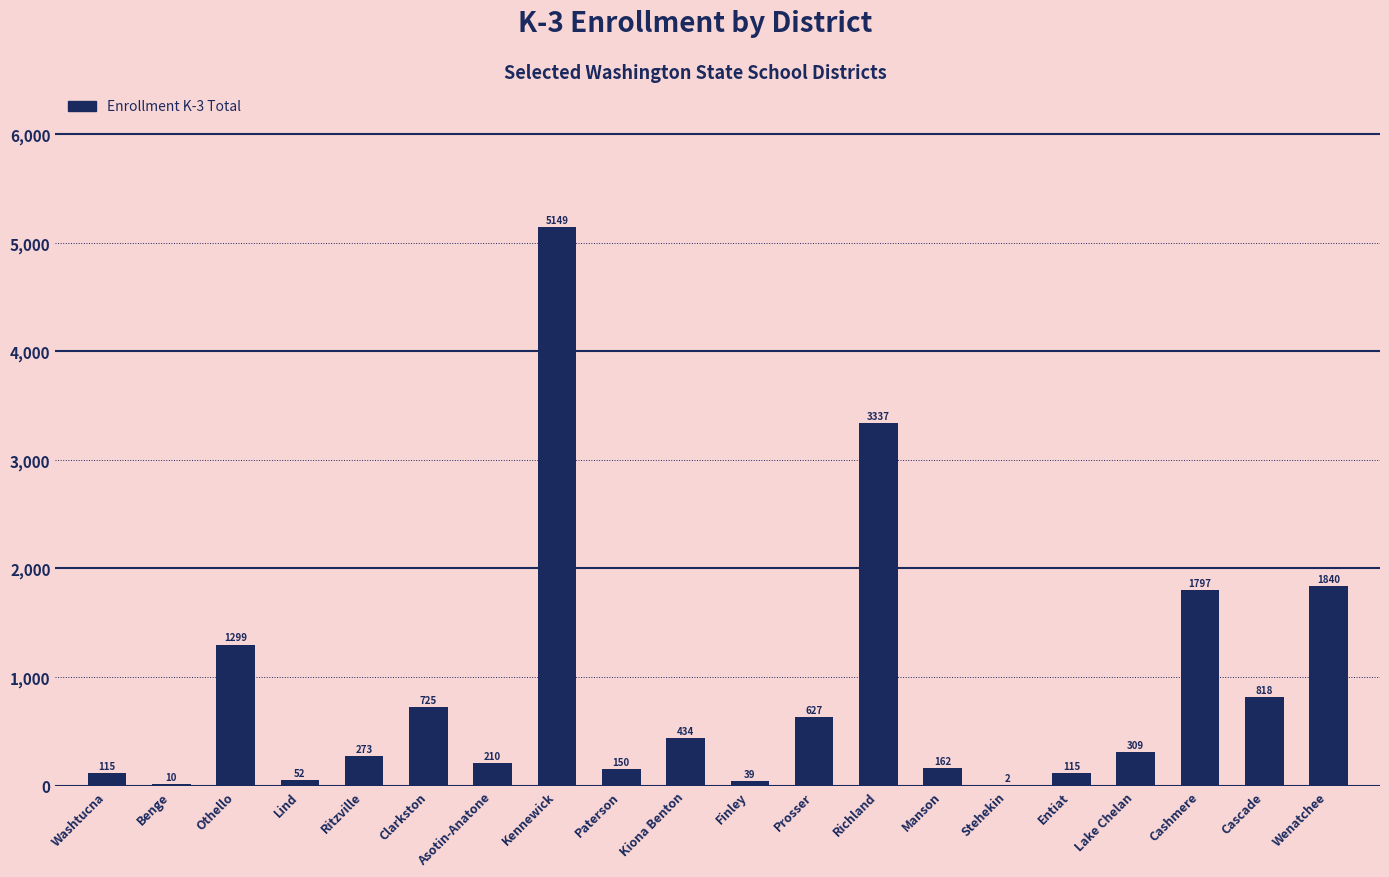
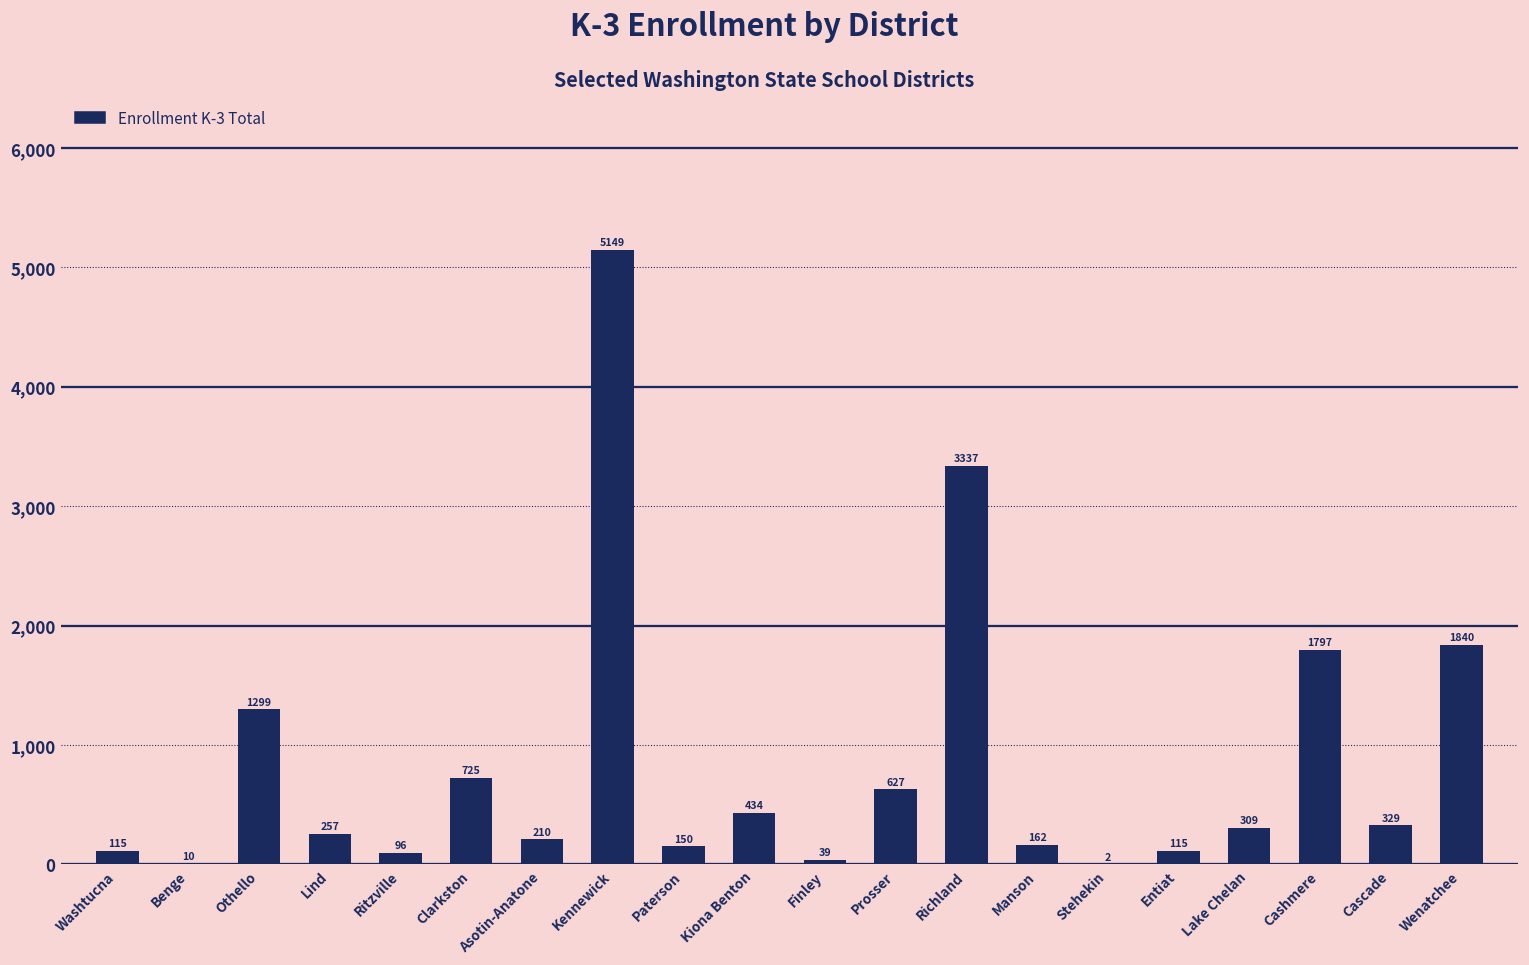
Lind: 52 -> 257
Ritzville: 273 -> 96
Cascade: 818 -> 329
